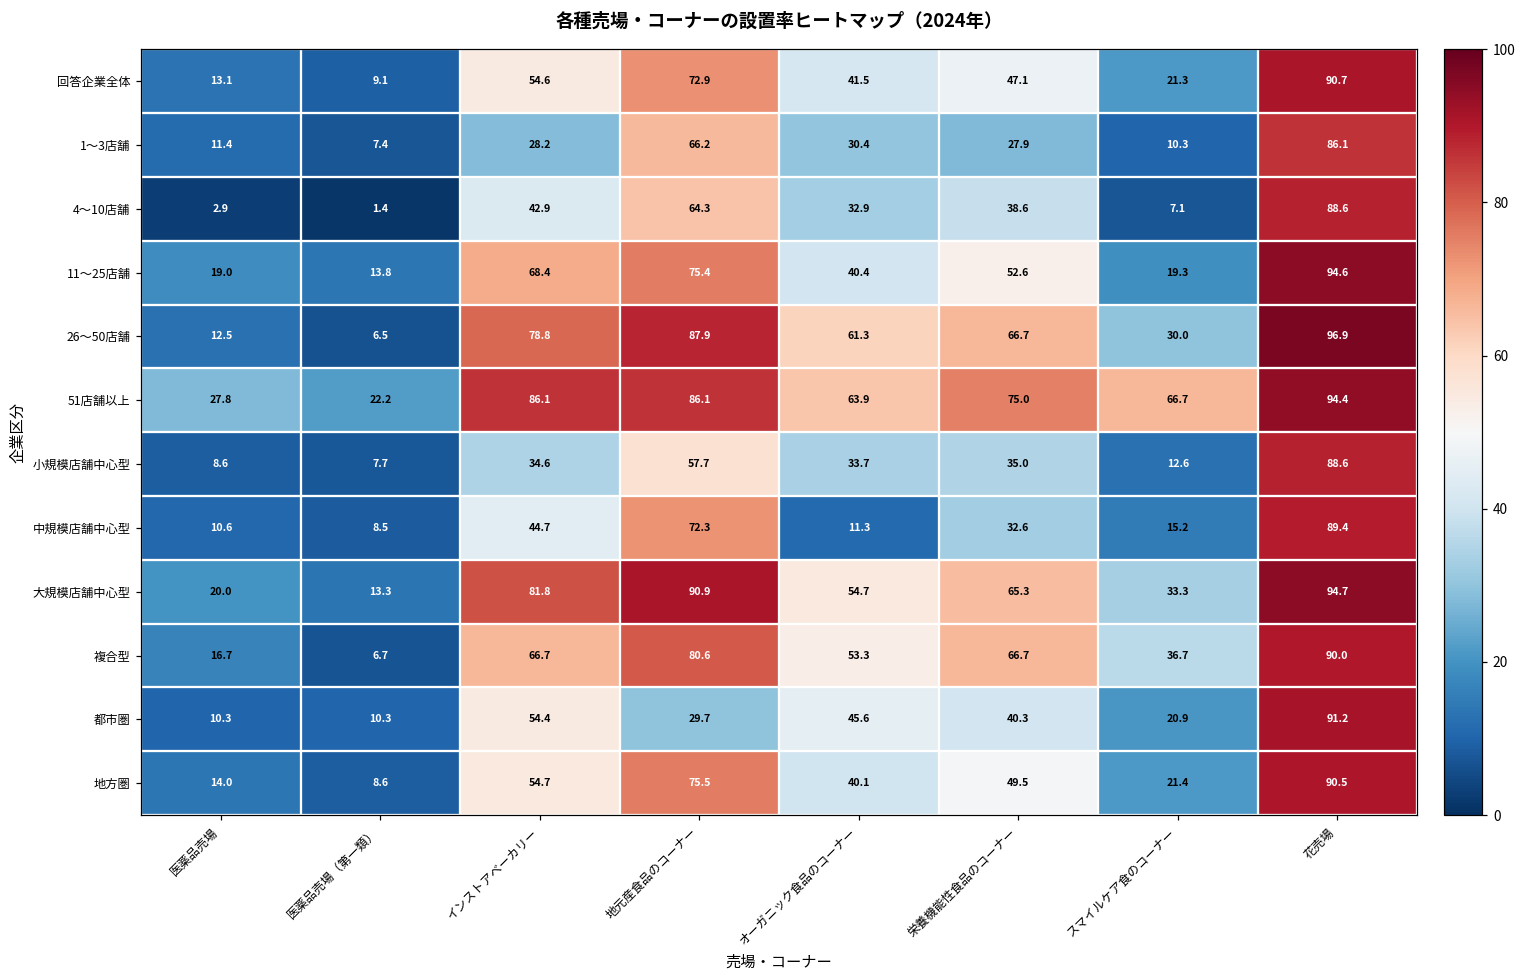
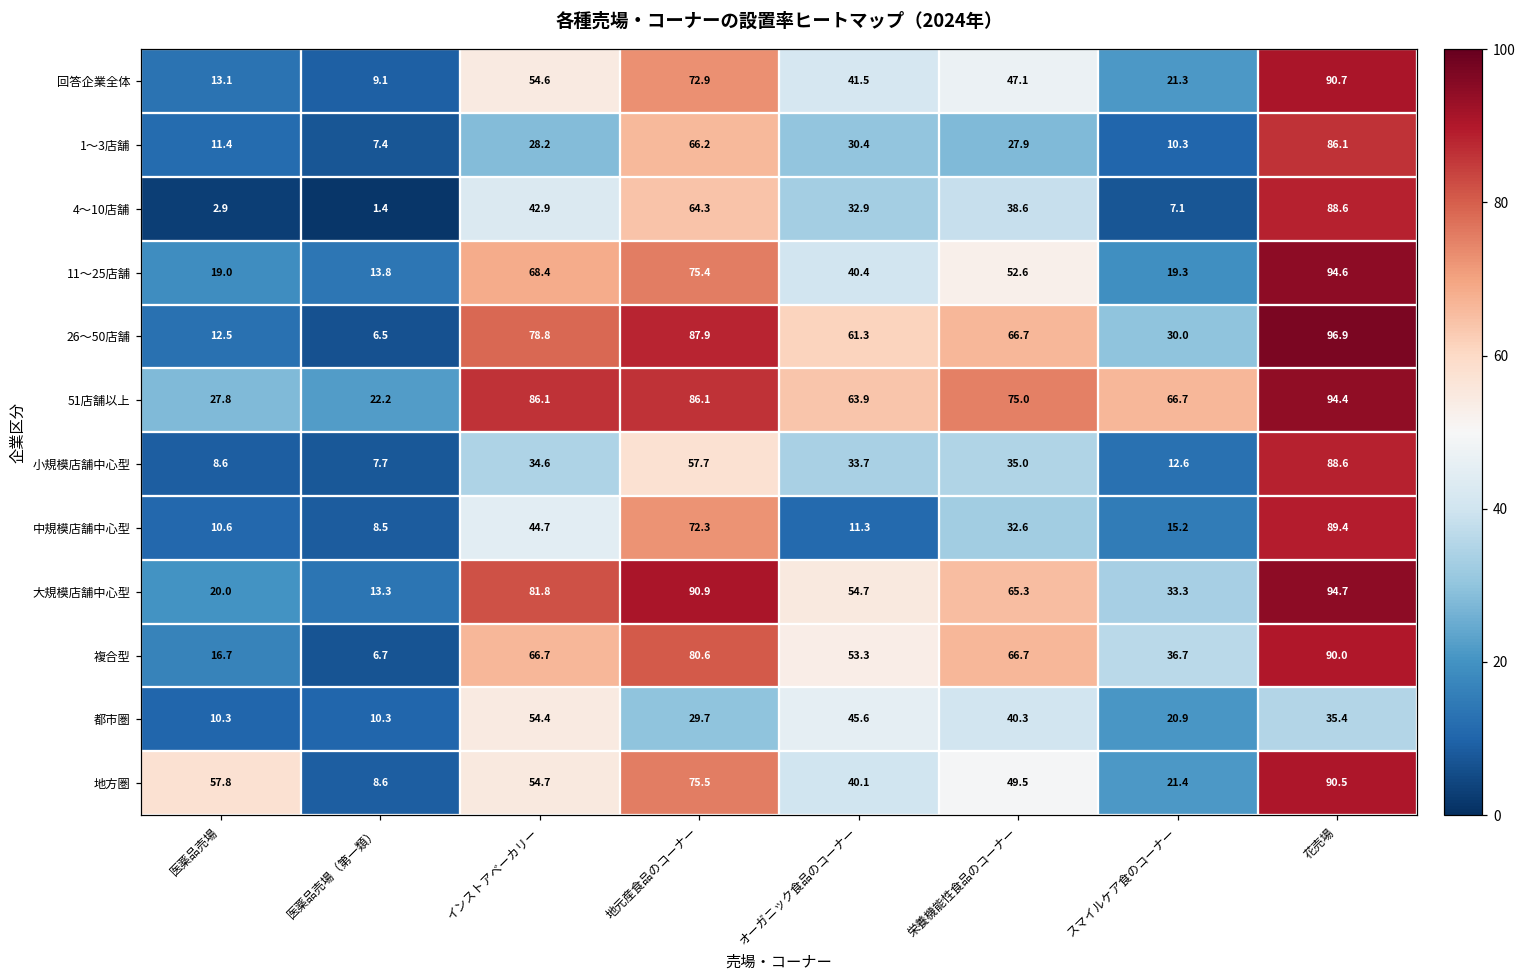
都市圏, 花売場: 91.2 -> 35.4
地方圏, 医薬品売場: 14.0 -> 57.8
